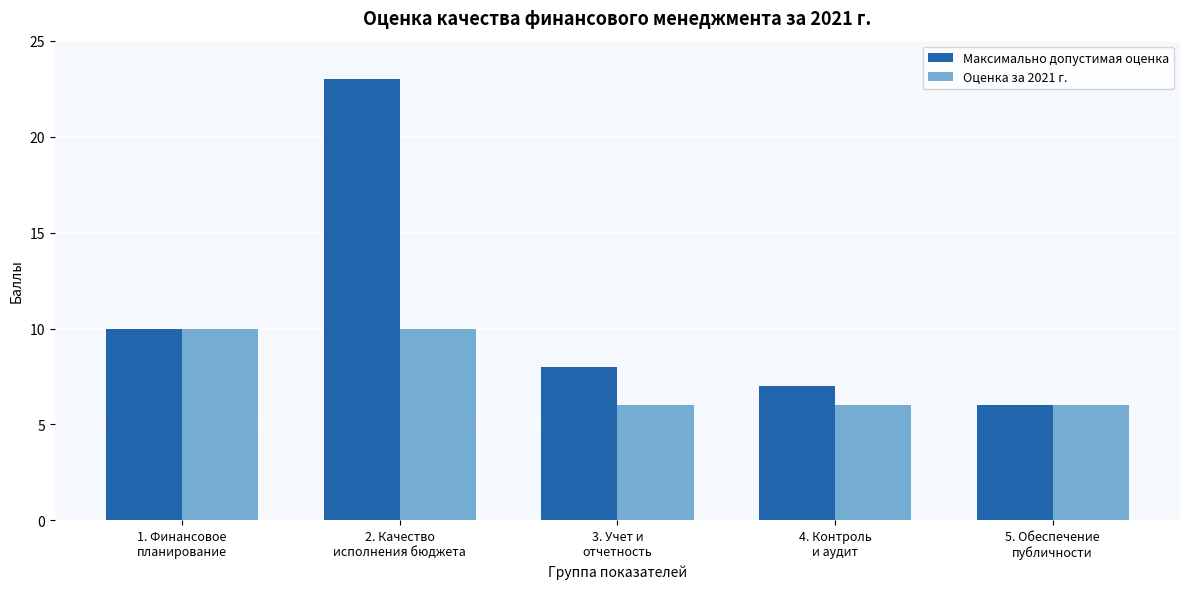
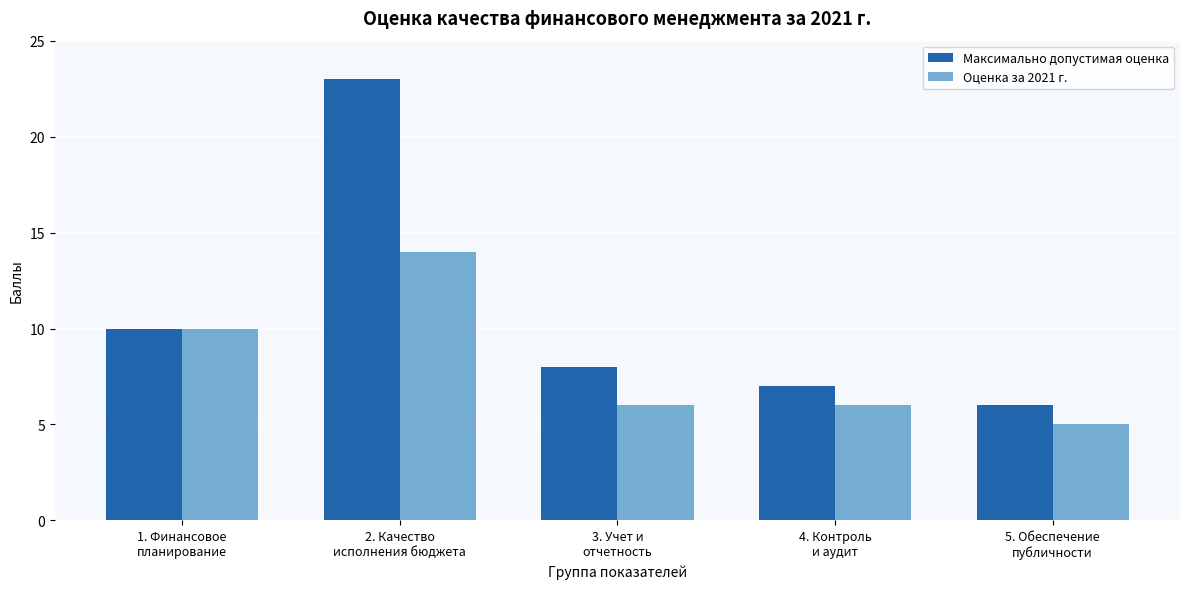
Оценка за 2021 г., 2. Качество исполнения бюджета: 10 -> 14
Оценка за 2021 г., 5. Обеспечение публичности: 6 -> 5
